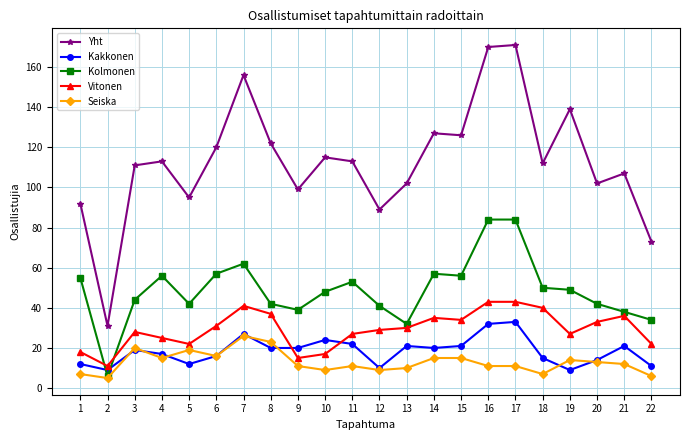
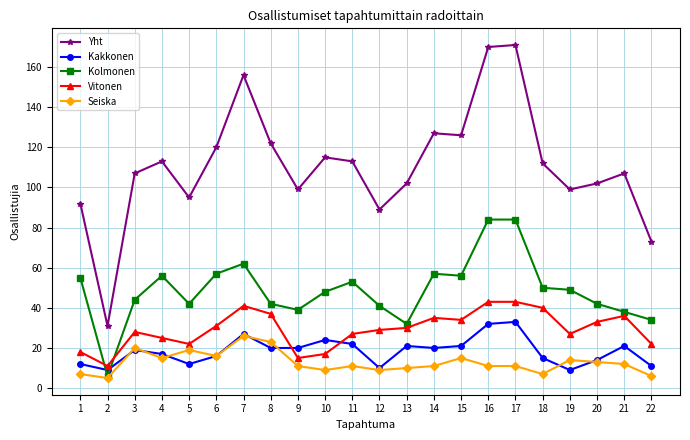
Yht, 3: 111 -> 107
Seiska, 14: 15 -> 11
Yht, 19: 139 -> 99
